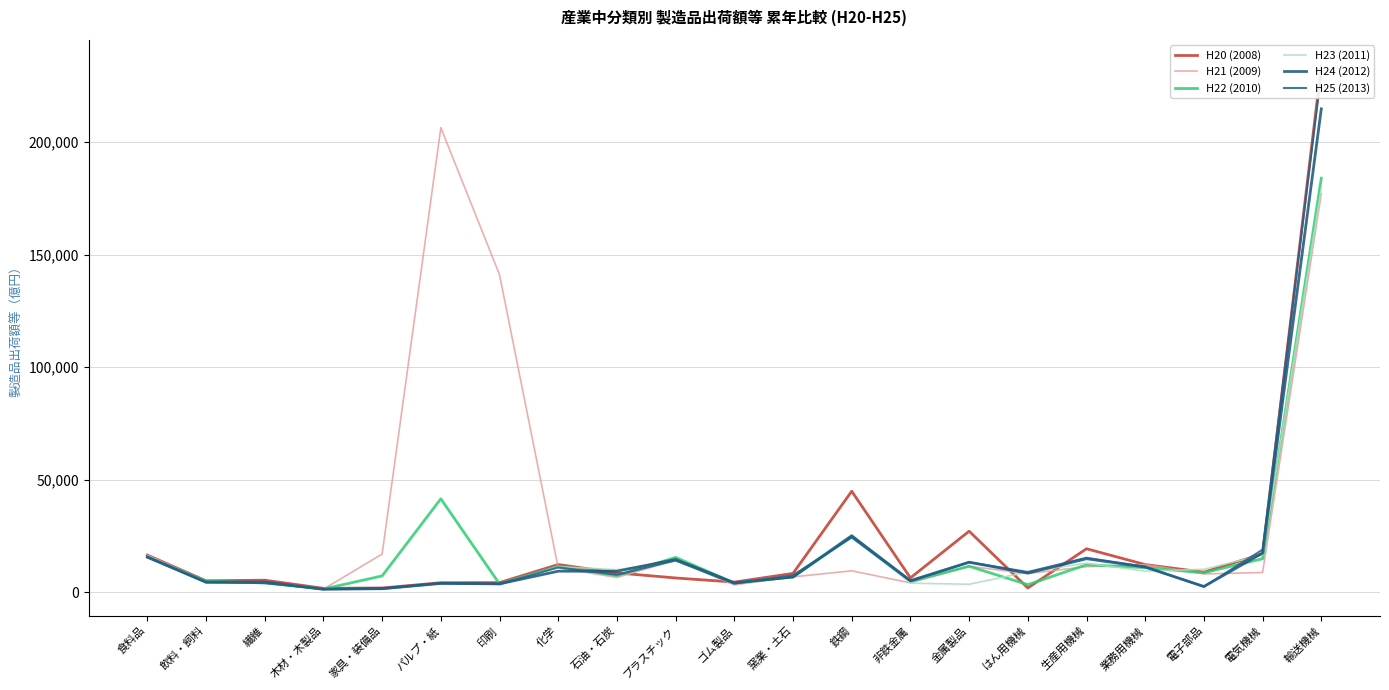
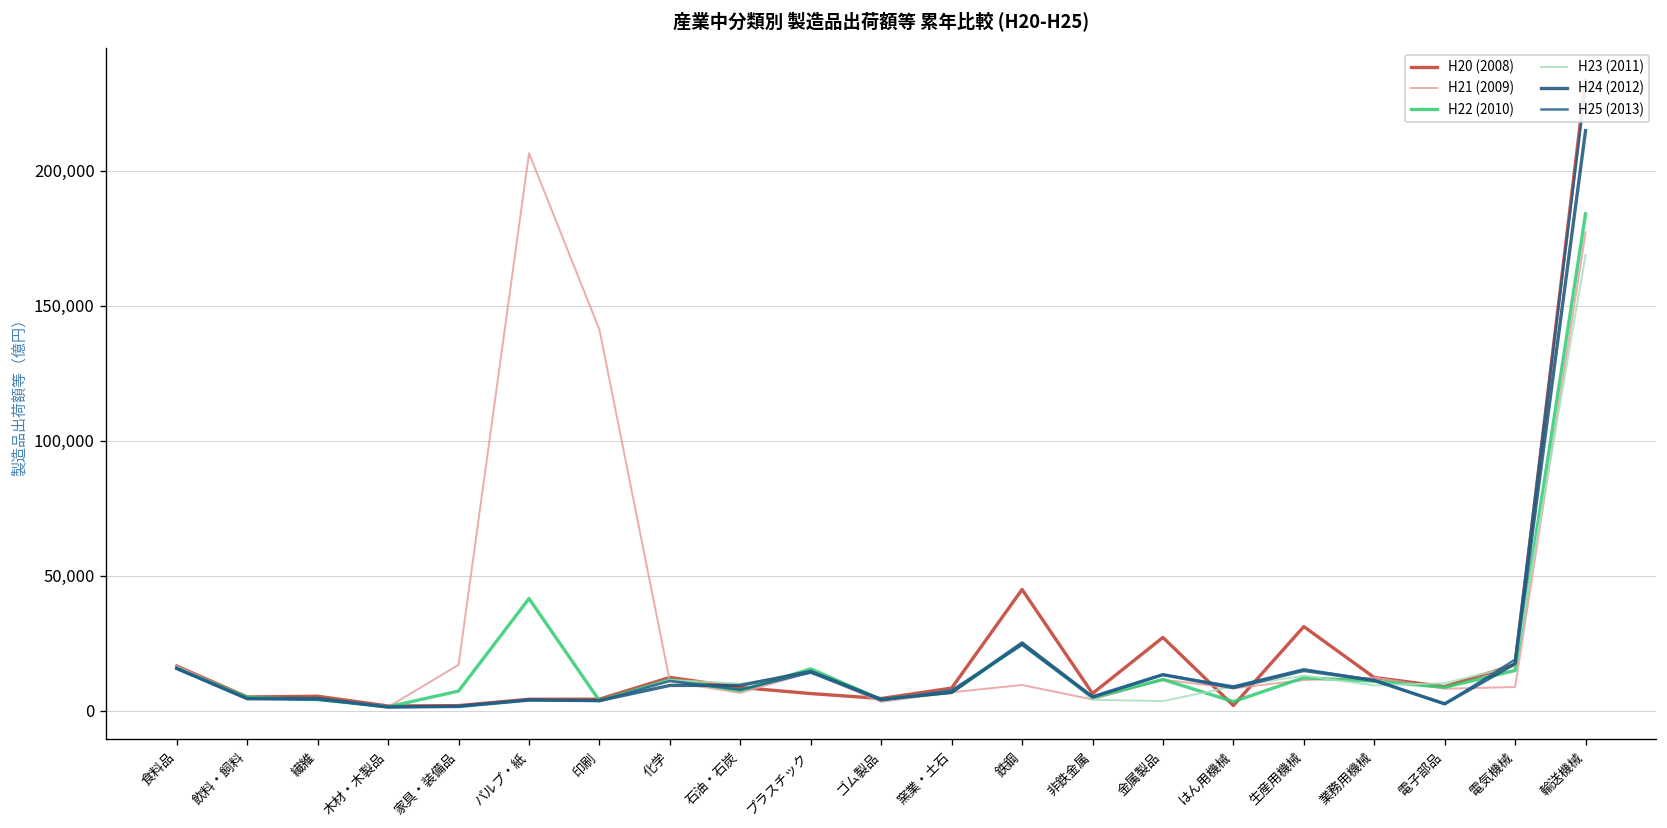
H20 (2008), 生産用機械: 19,000 -> 31,000
H23 (2011), 輸送機械: 180,000 -> 169,000
